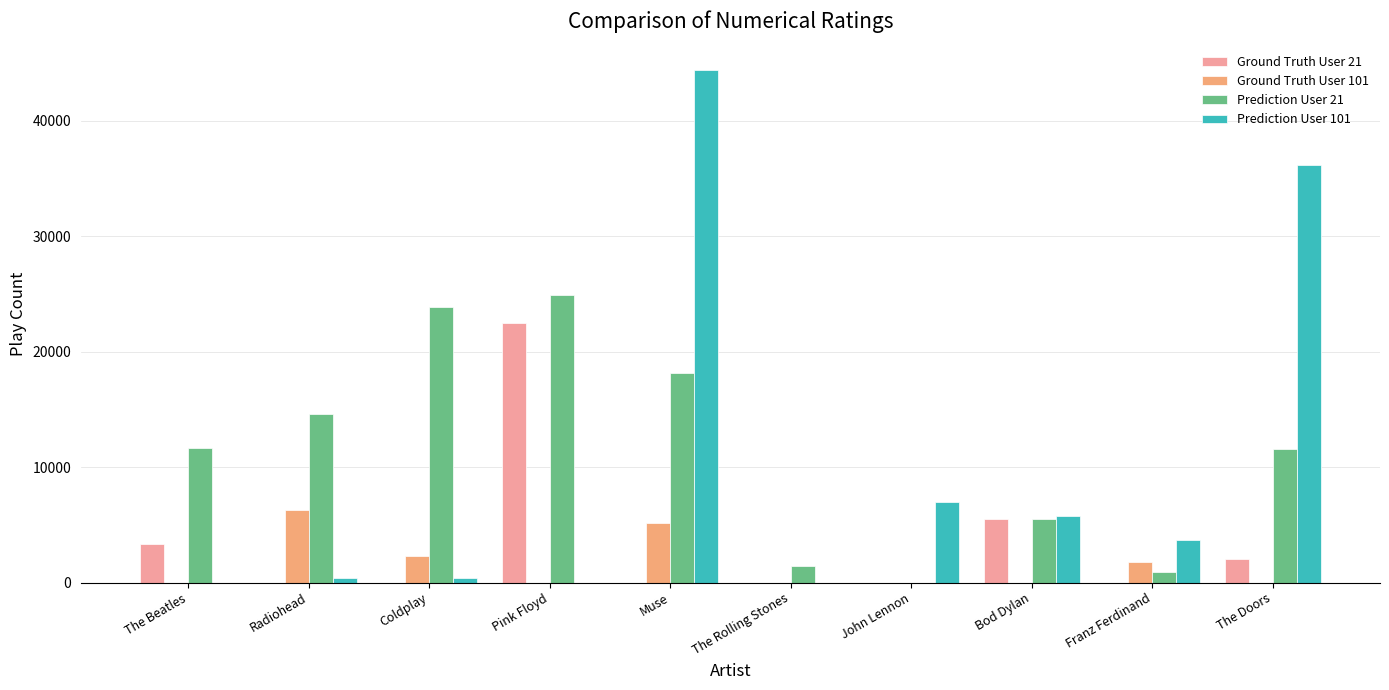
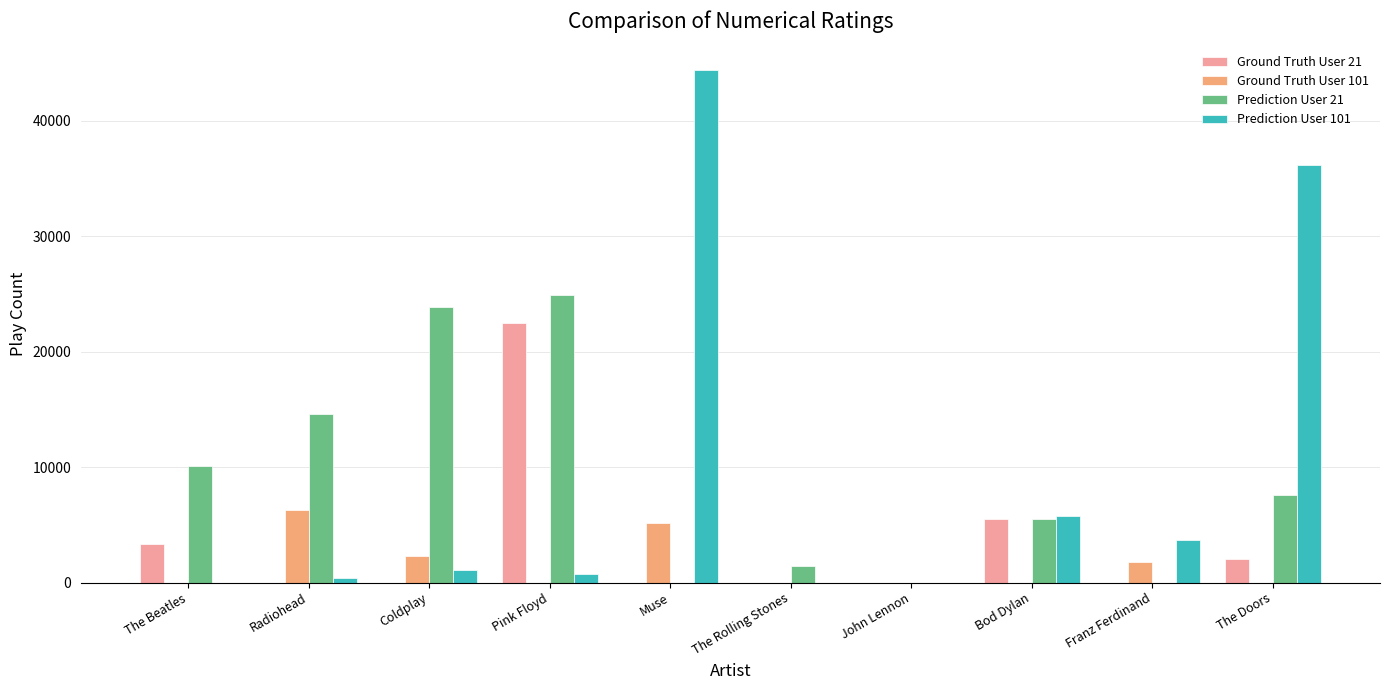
Prediction User 21, The Beatles: 11700 -> 10100
Prediction User 101, Coldplay: 400 -> 1100
Prediction User 101, Pink Floyd: 0 -> 700
Prediction User 21, Muse: 18200 -> 0
Prediction User 101, John Lennon: 7000 -> 0
Prediction User 21, Franz Ferdinand: 900 -> 0
Prediction User 21, The Doors: 11600 -> 7600
